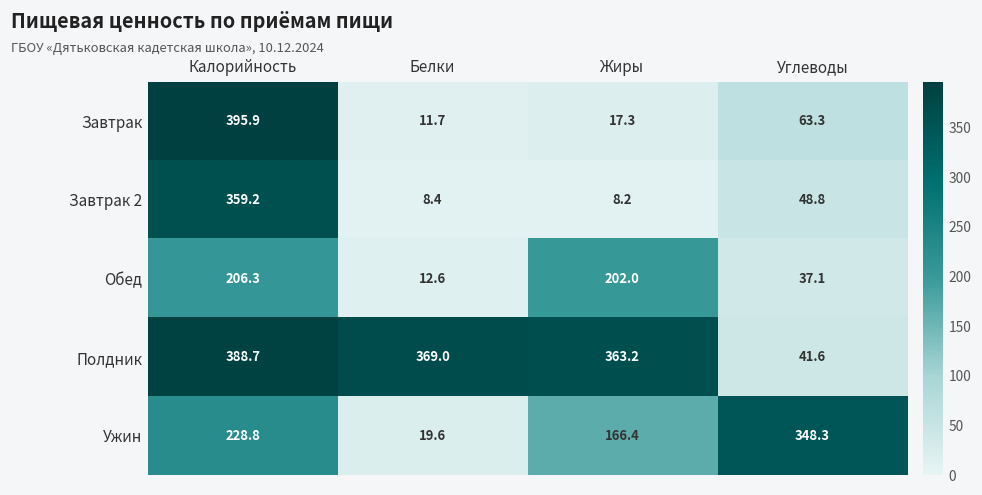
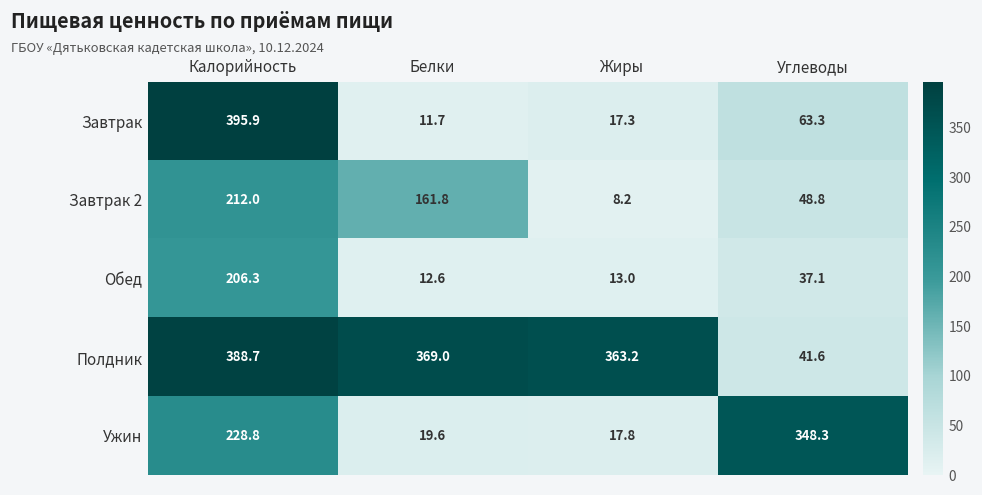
Завтрак 2, Калорийность: 359.2 -> 212.0
Завтрак 2, Белки: 8.4 -> 161.8
Обед, Жиры: 202.0 -> 13.0
Ужин, Жиры: 166.4 -> 17.8
